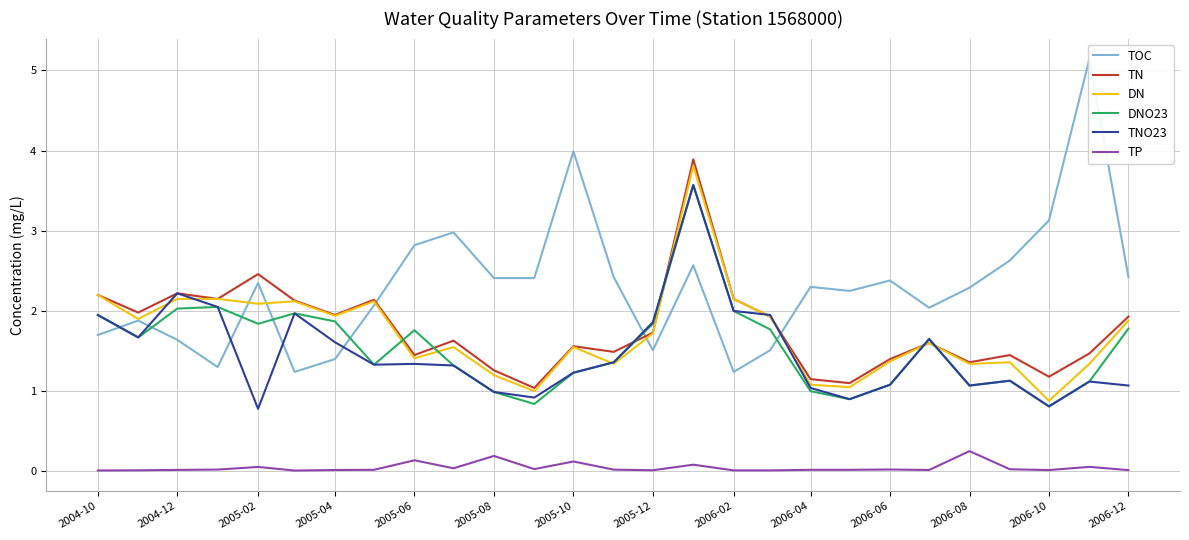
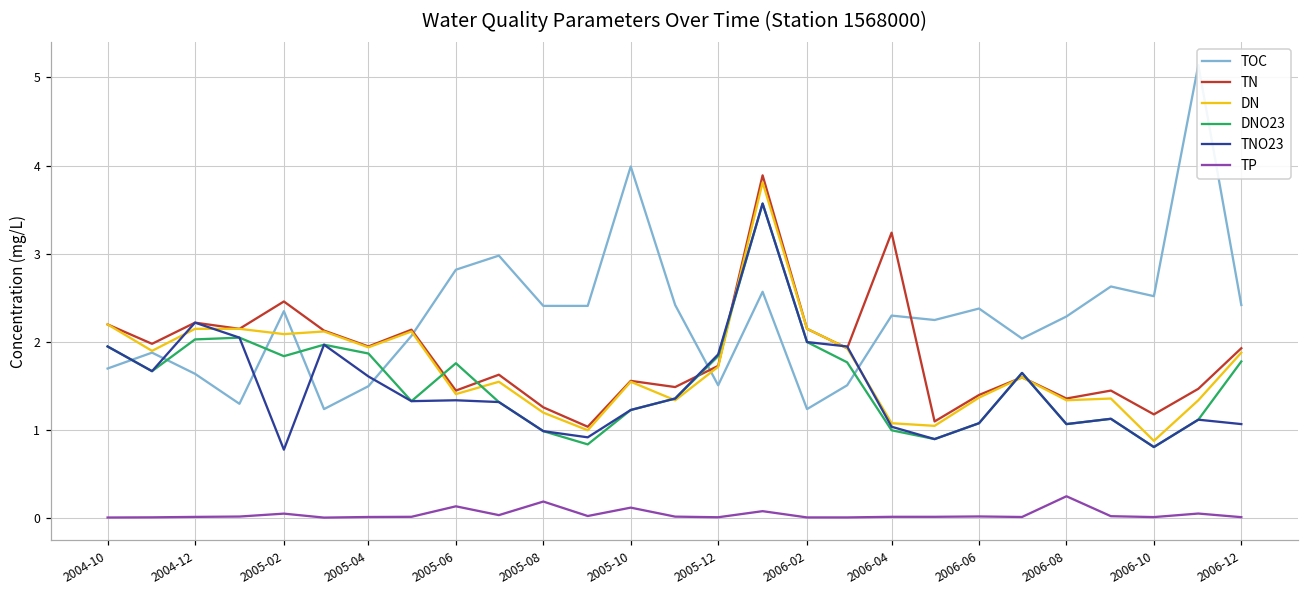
TOC, 2005-04: 1.4 -> 1.5
TN, 2006-04: 1.2 -> 3.2
TOC, 2006-10: 3.1 -> 2.5
